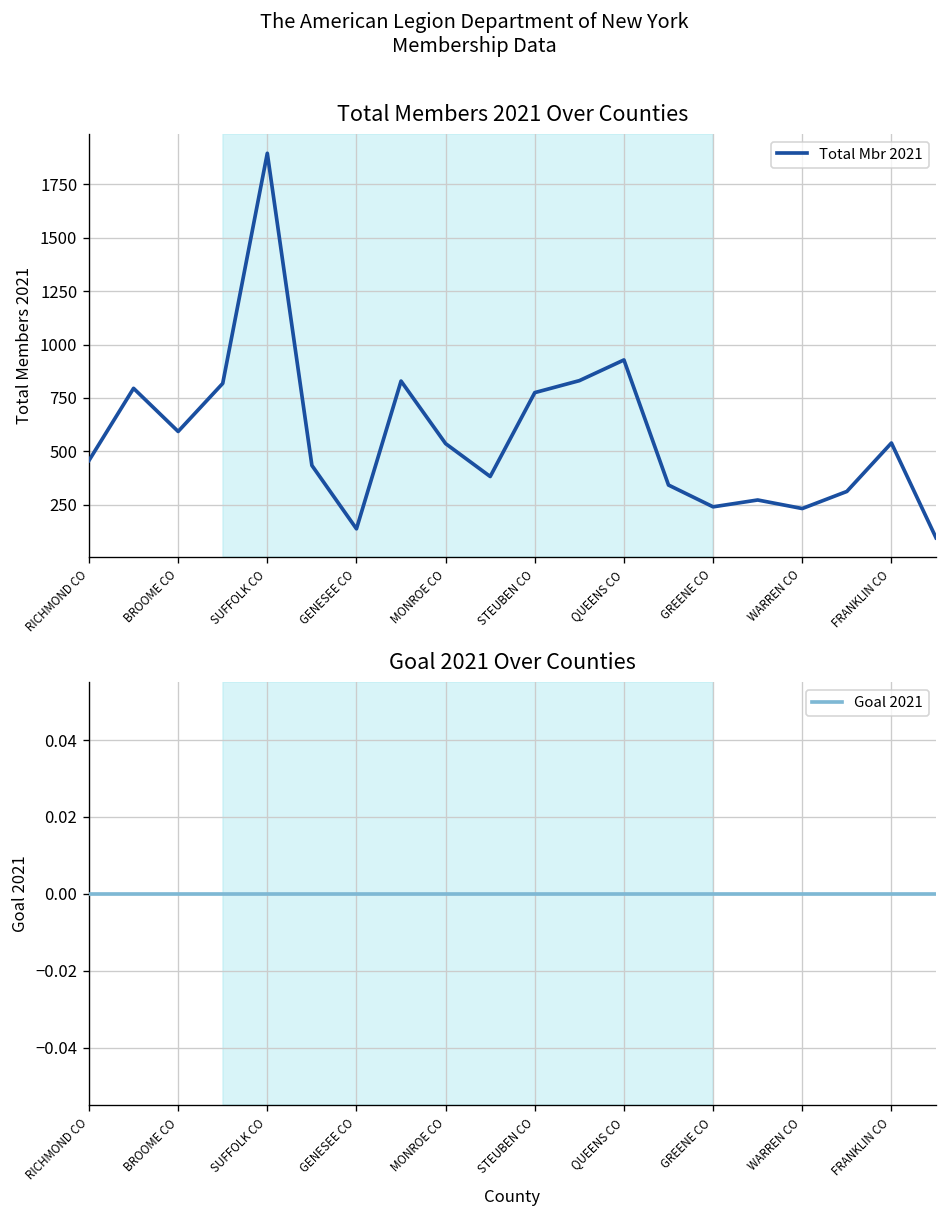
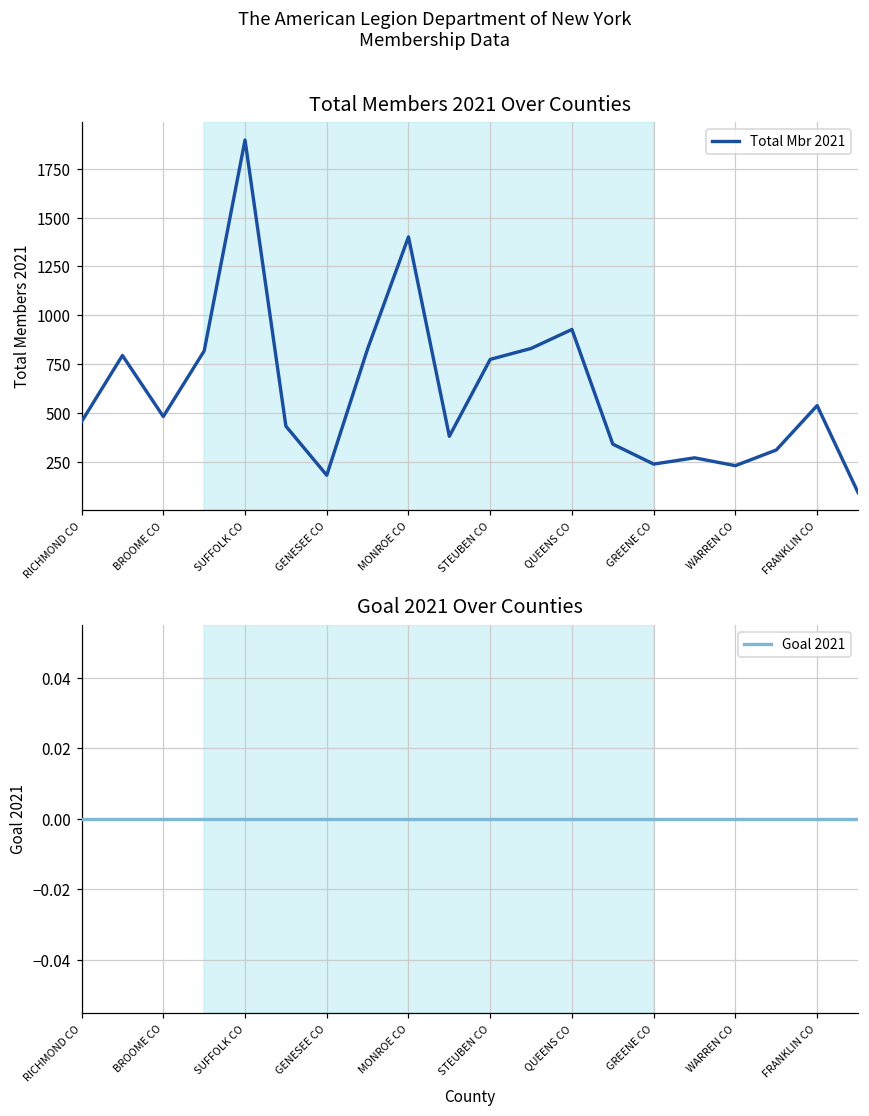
Total Members 2021 Over Counties, BROOME CO: 590 -> 480
Total Members 2021 Over Counties, GENESEE CO: 140 -> 180
Total Members 2021 Over Counties, MONROE CO: 540 -> 1400
